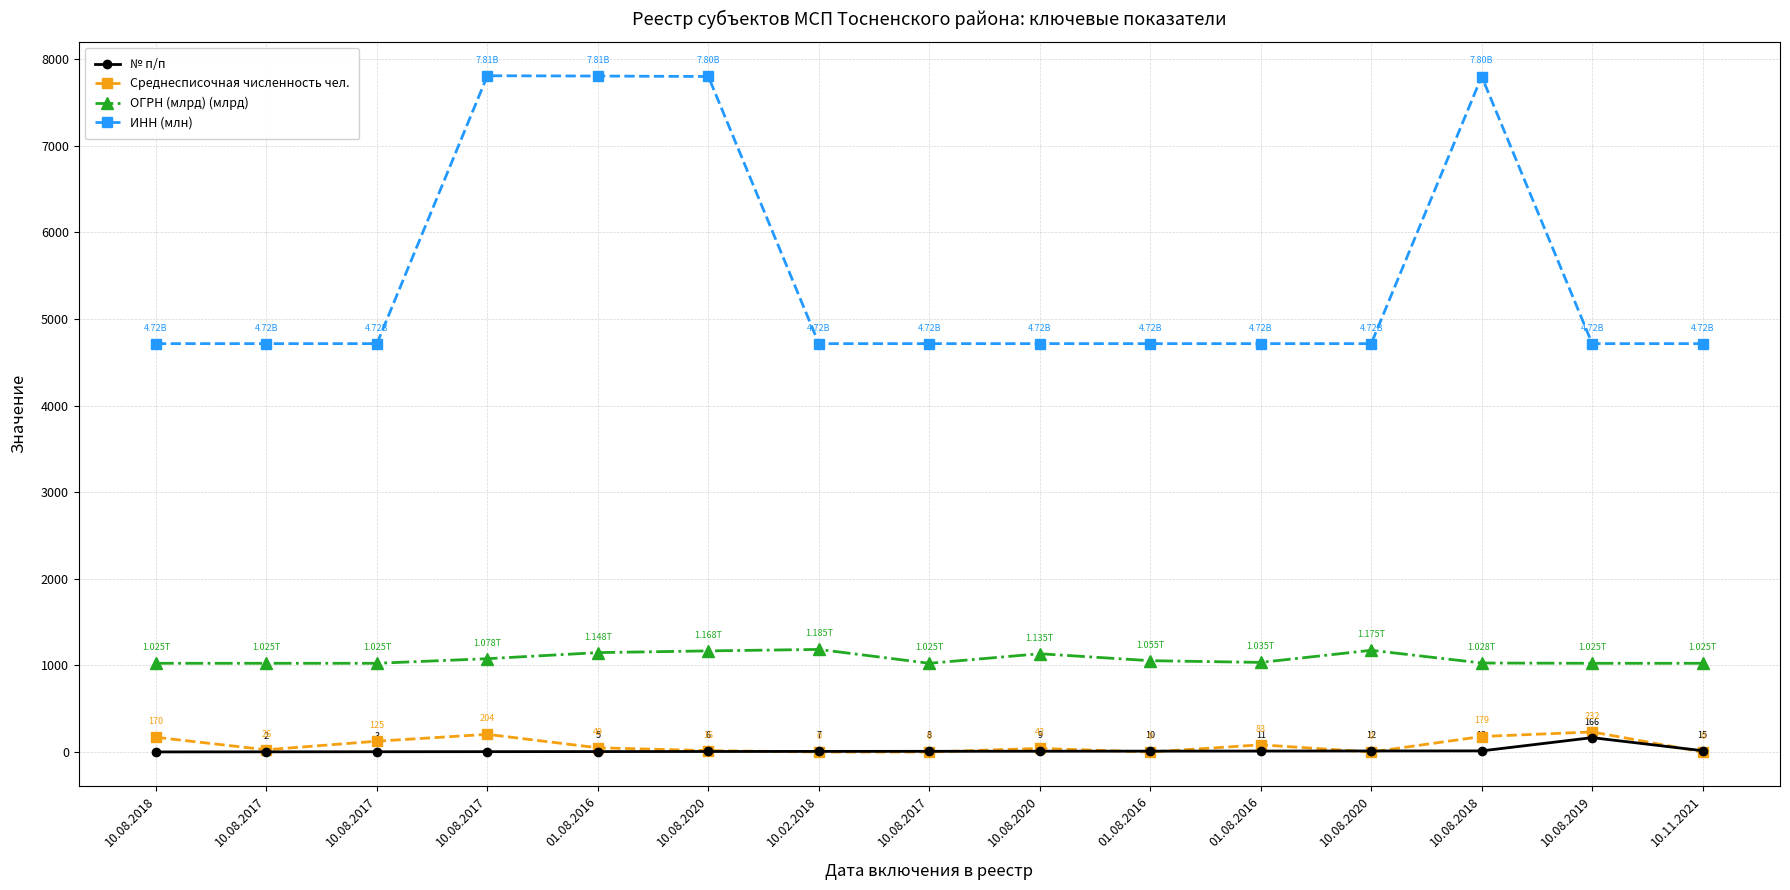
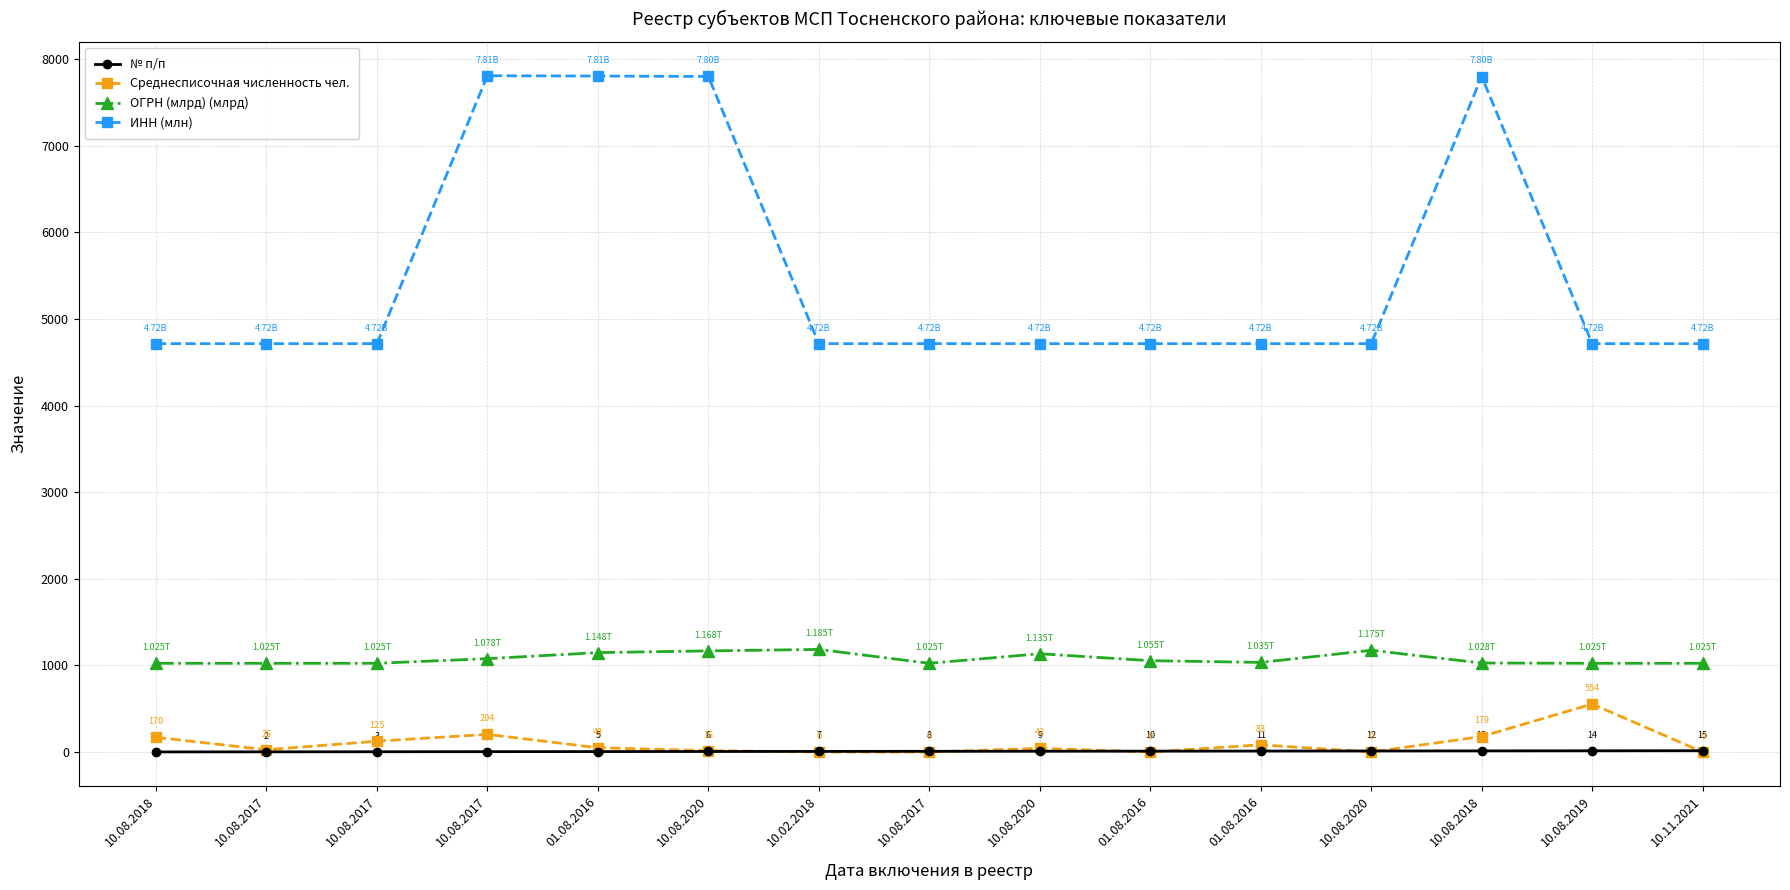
№ п/п, 10.08.2019: 166 -> 14
Среднесписочная численность чел., 10.08.2019: 232 -> 554
